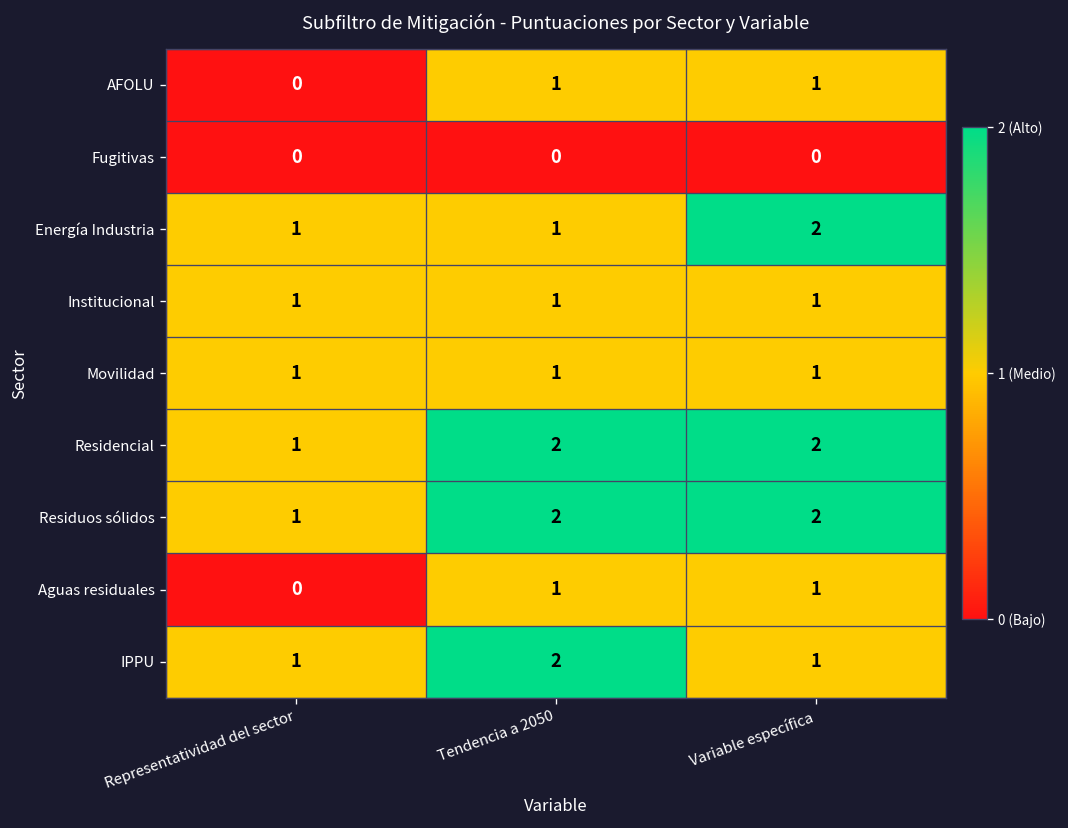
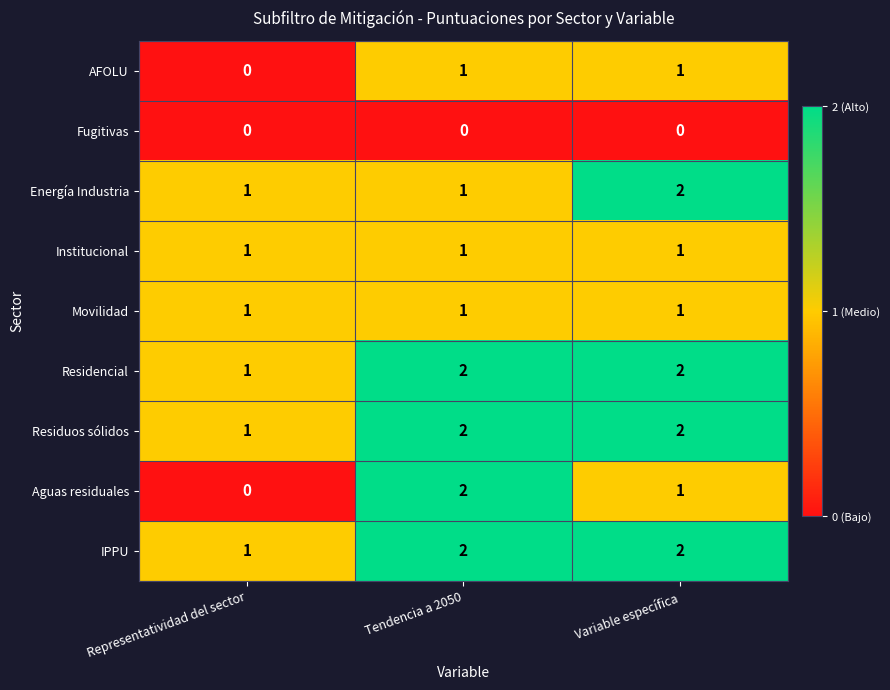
Aguas residuales, Tendencia a 2050: 1 -> 2
IPPU, Variable específica: 1 -> 2
